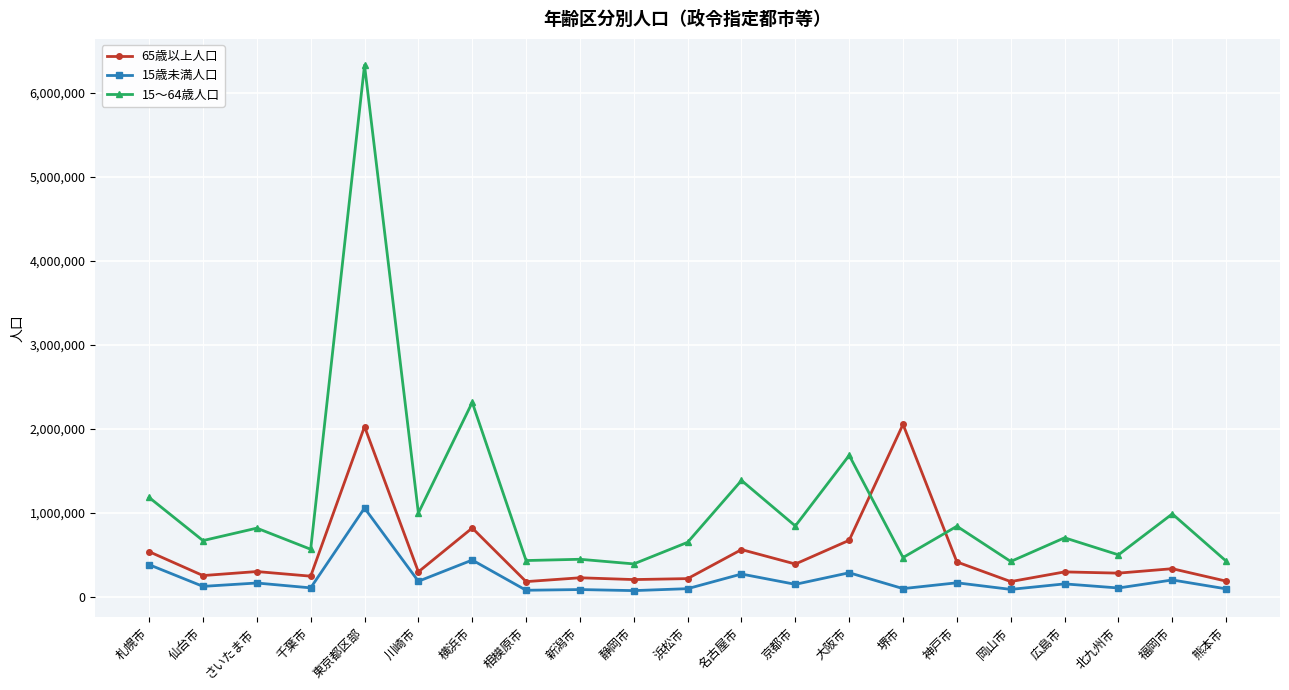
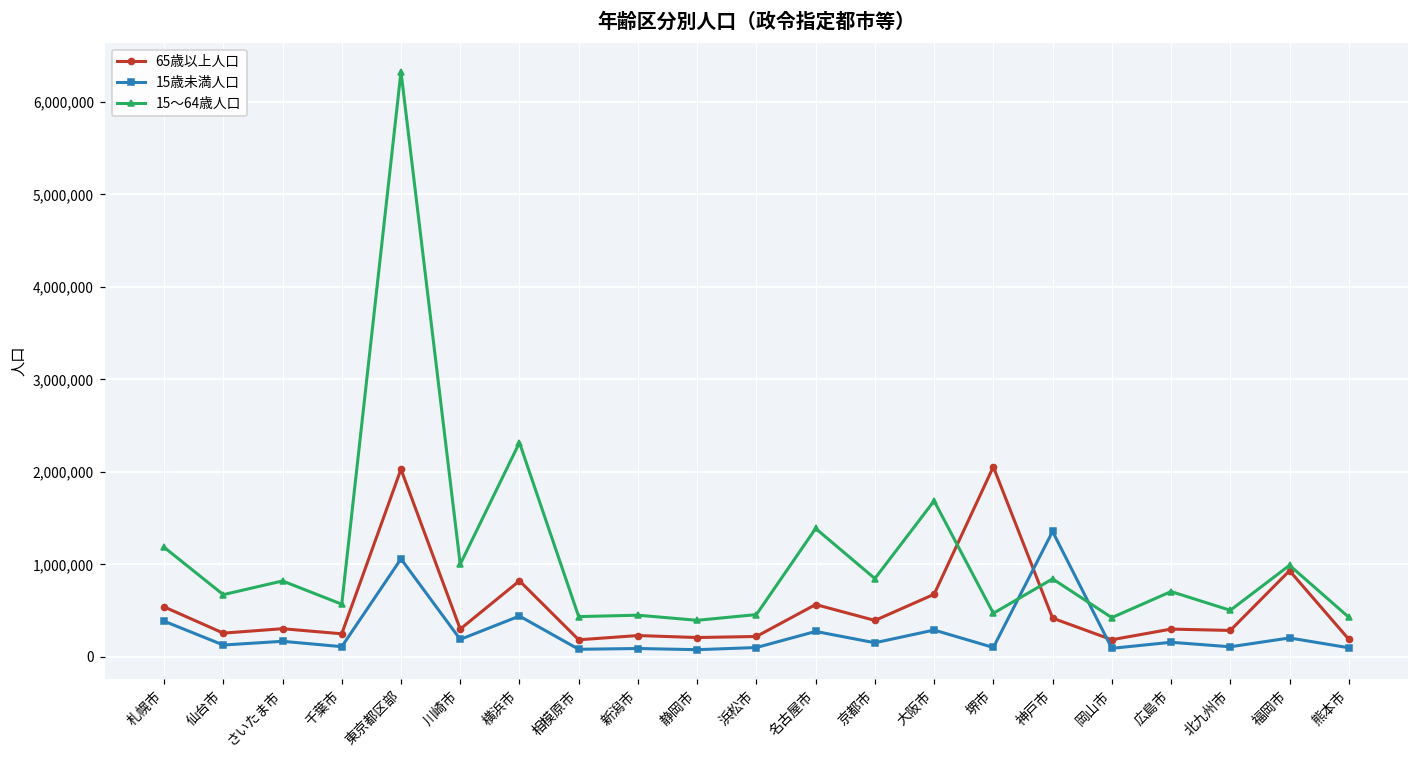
15～64歳人口, 浜松市: 700,000 -> 500,000
15歳未満人口, 神戸市: 200,000 -> 1,400,000
65歳以上人口, 福岡市: 300,000 -> 900,000
